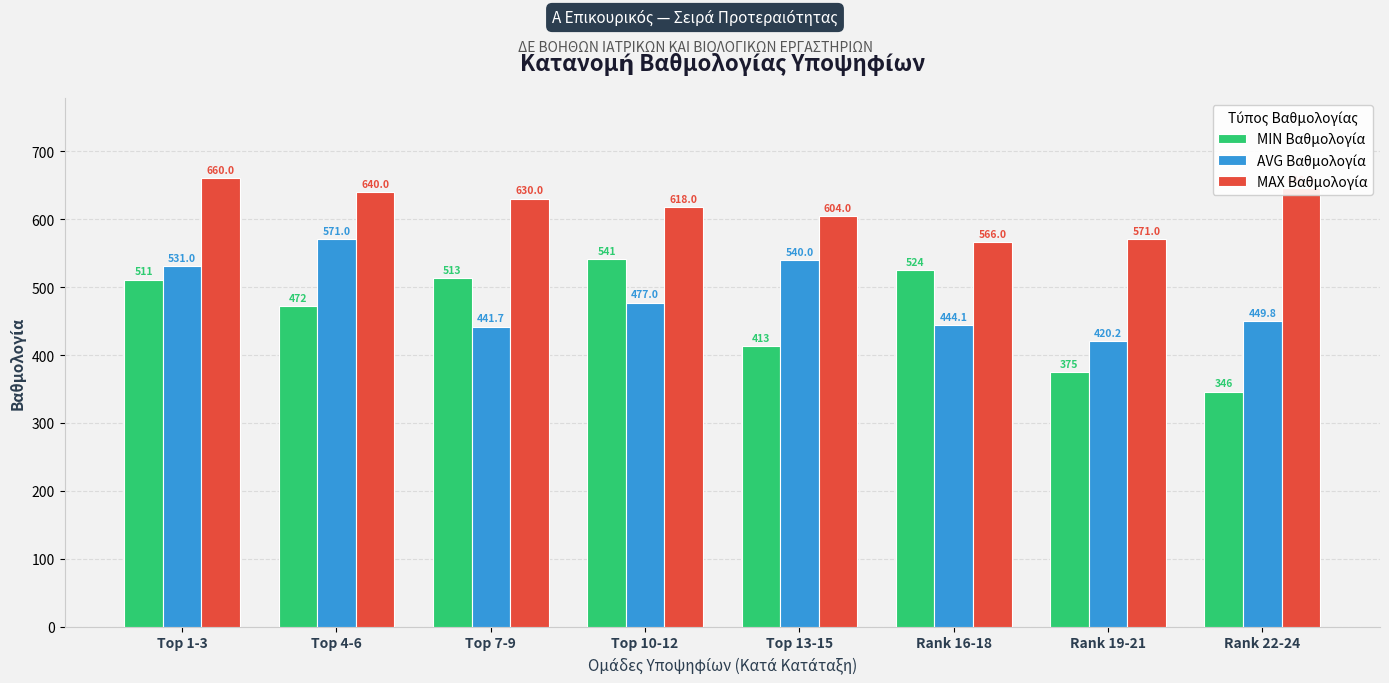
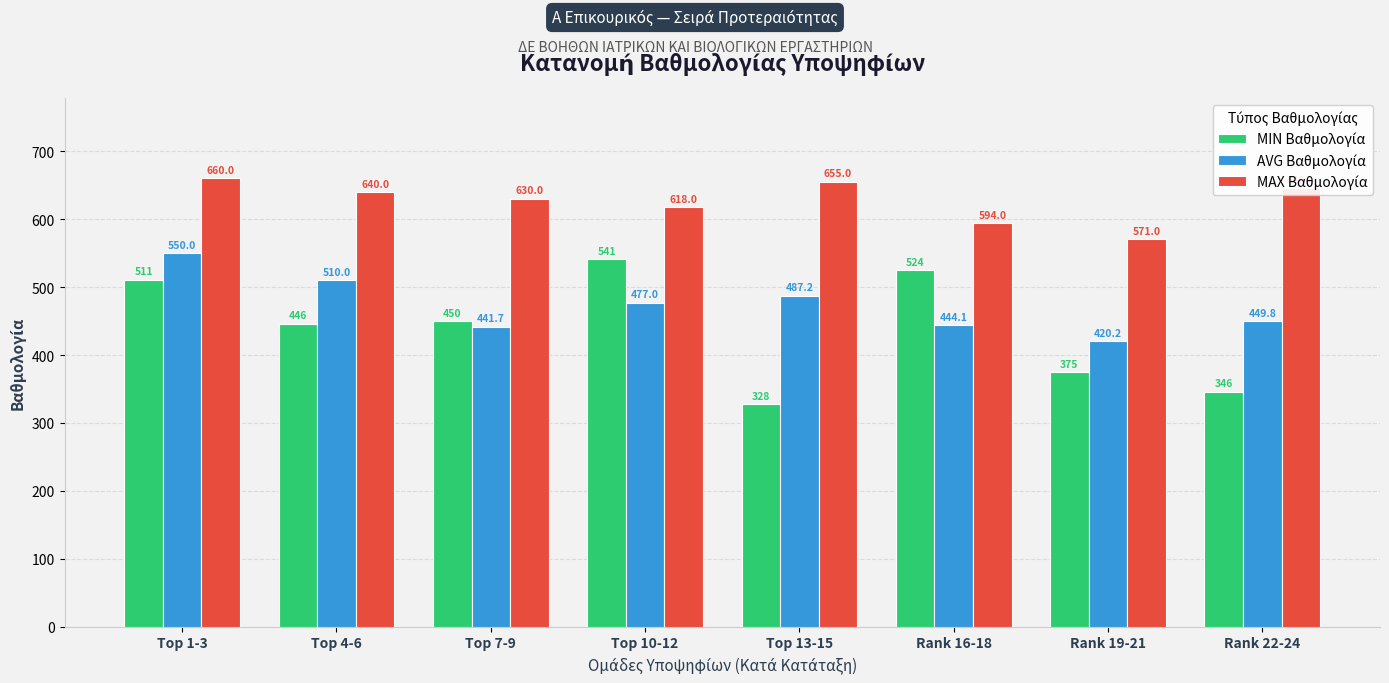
AVG Βαθμολογία, Top 1-3: 531.0 -> 550.0
MIN Βαθμολογία, Top 4-6: 472 -> 446
AVG Βαθμολογία, Top 4-6: 571.0 -> 510.0
MIN Βαθμολογία, Top 7-9: 513 -> 450
MIN Βαθμολογία, Top 13-15: 413 -> 328
AVG Βαθμολογία, Top 13-15: 540.0 -> 487.2
MAX Βαθμολογία, Top 13-15: 604.0 -> 655.0
MAX Βαθμολογία, Rank 16-18: 566.0 -> 594.0
